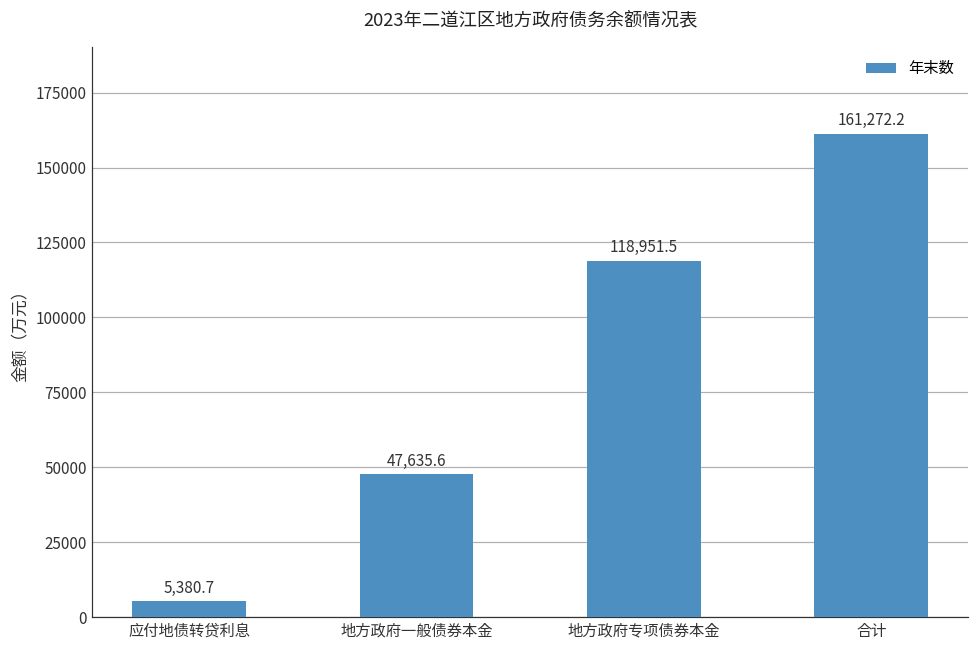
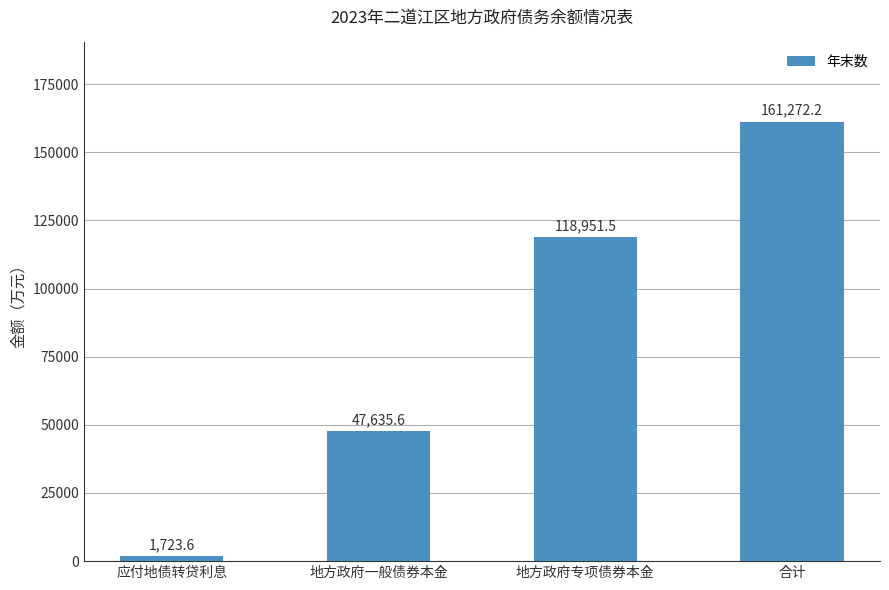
应付地债转贷利息: 5,380.7 -> 1,723.6
